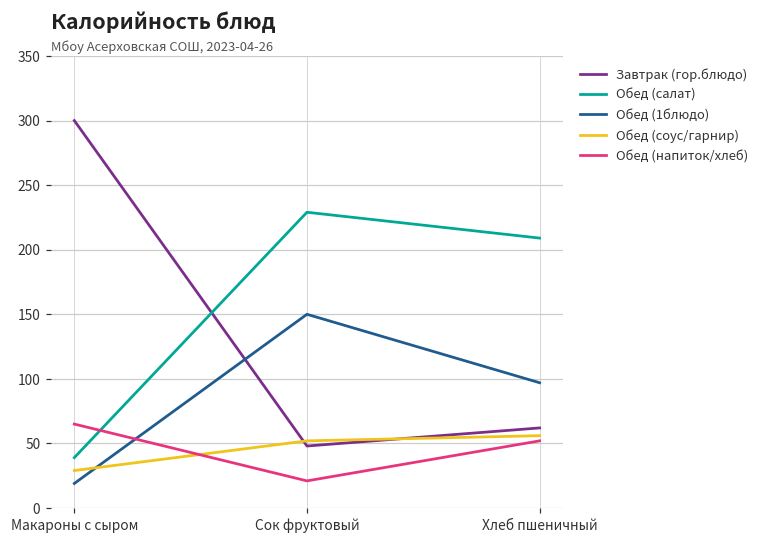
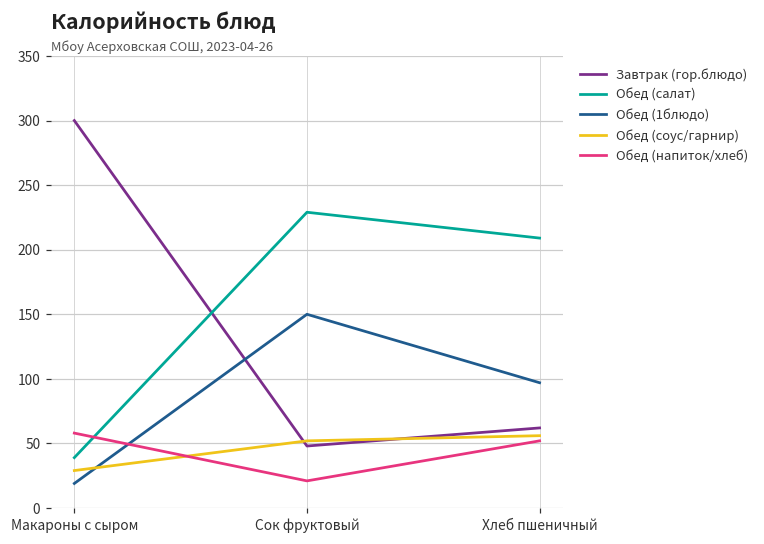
Обед (напиток/хлеб), Макароны с сыром: 65 -> 58
